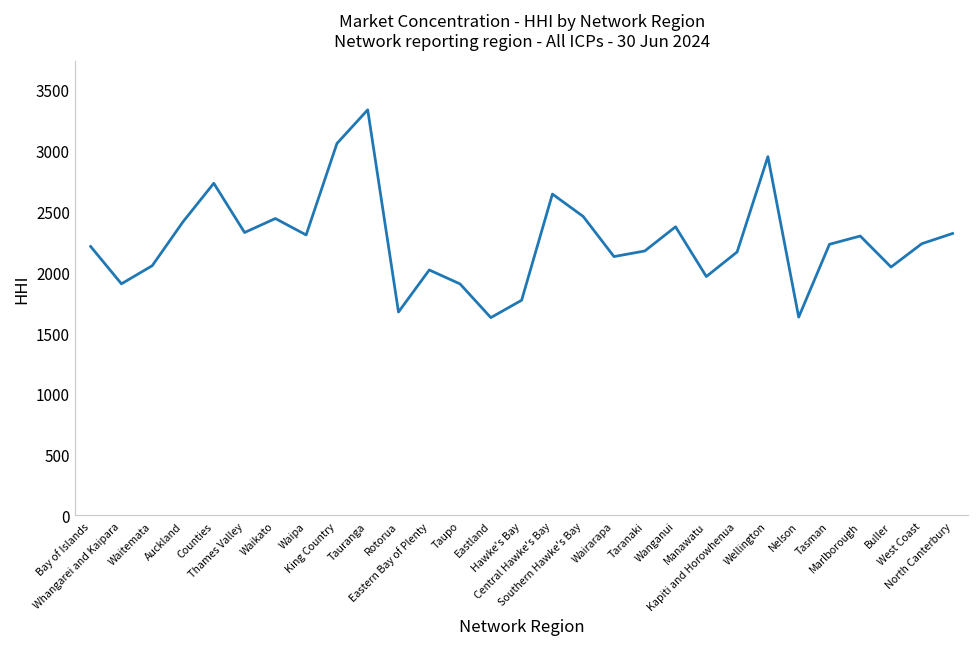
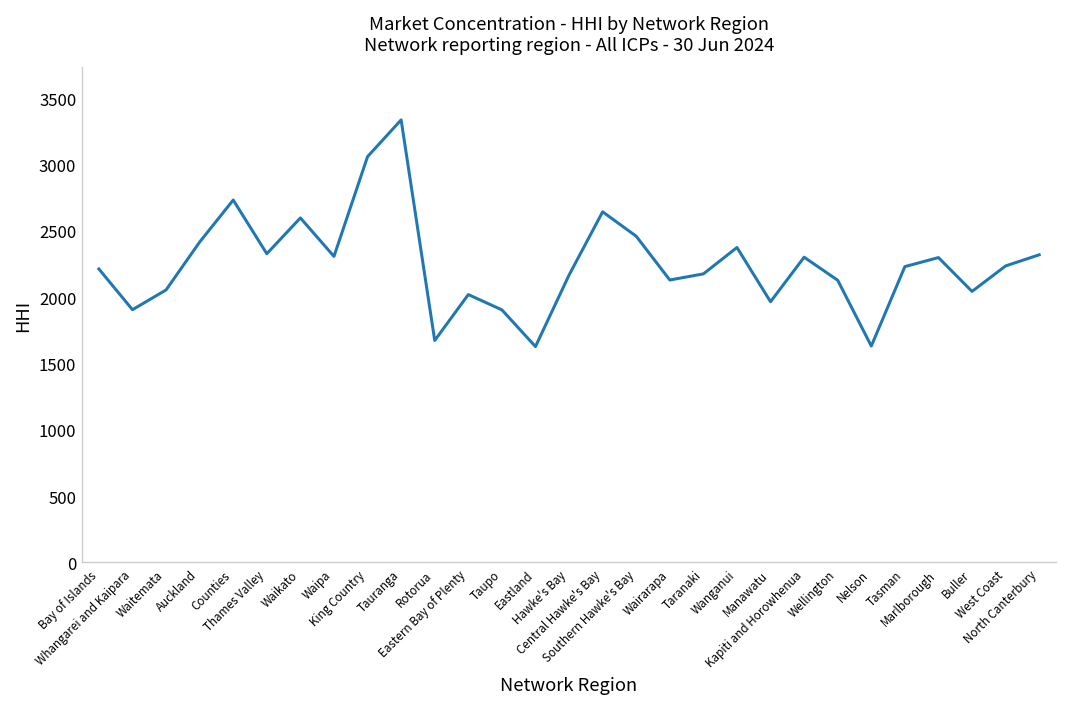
Waikato: 2440 -> 2600
Hawke's Bay: 1770 -> 2170
Kapiti and Horowhenua: 2170 -> 2300
Wellington: 2950 -> 2130
